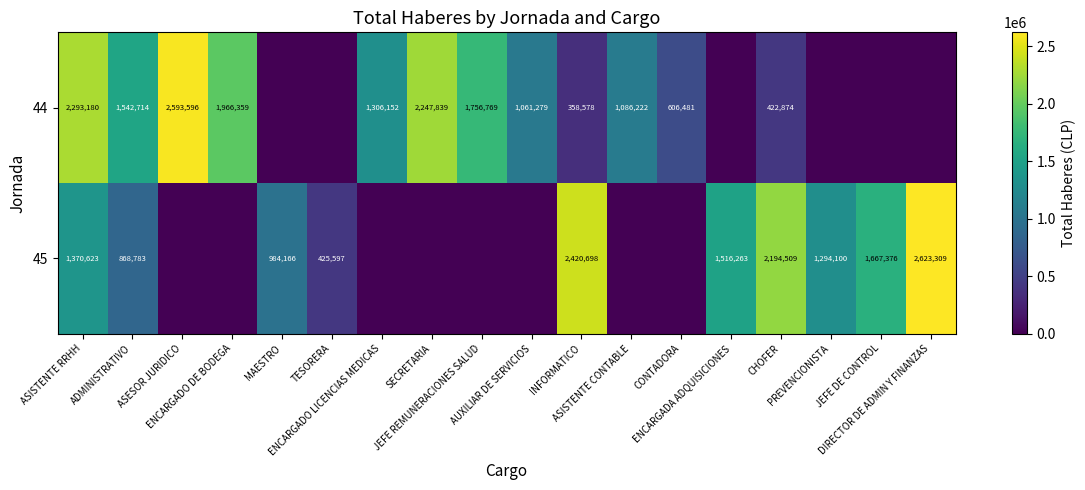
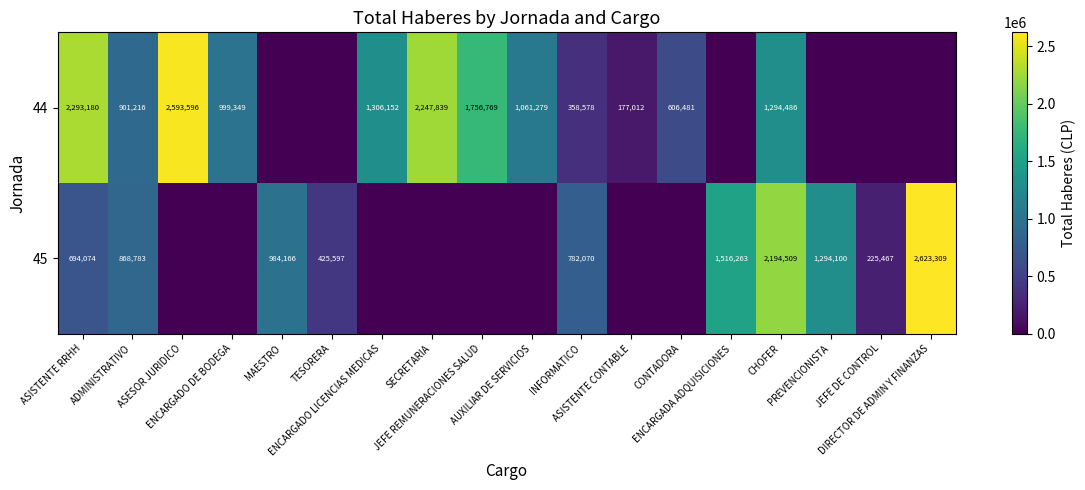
44, ADMINISTRATIVO: 1,542,714 -> 901,216
44, ENCARGADO DE BODEGA: 1,966,359 -> 999,349
44, ASISTENTE CONTABLE: 1,086,222 -> 177,012
44, CHOFER: 422,874 -> 1,294,486
45, ASISTENTE RRHH: 1,370,623 -> 694,074
45, INFORMATICO: 2,420,698 -> 782,070
45, JEFE DE CONTROL: 1,667,376 -> 225,467
